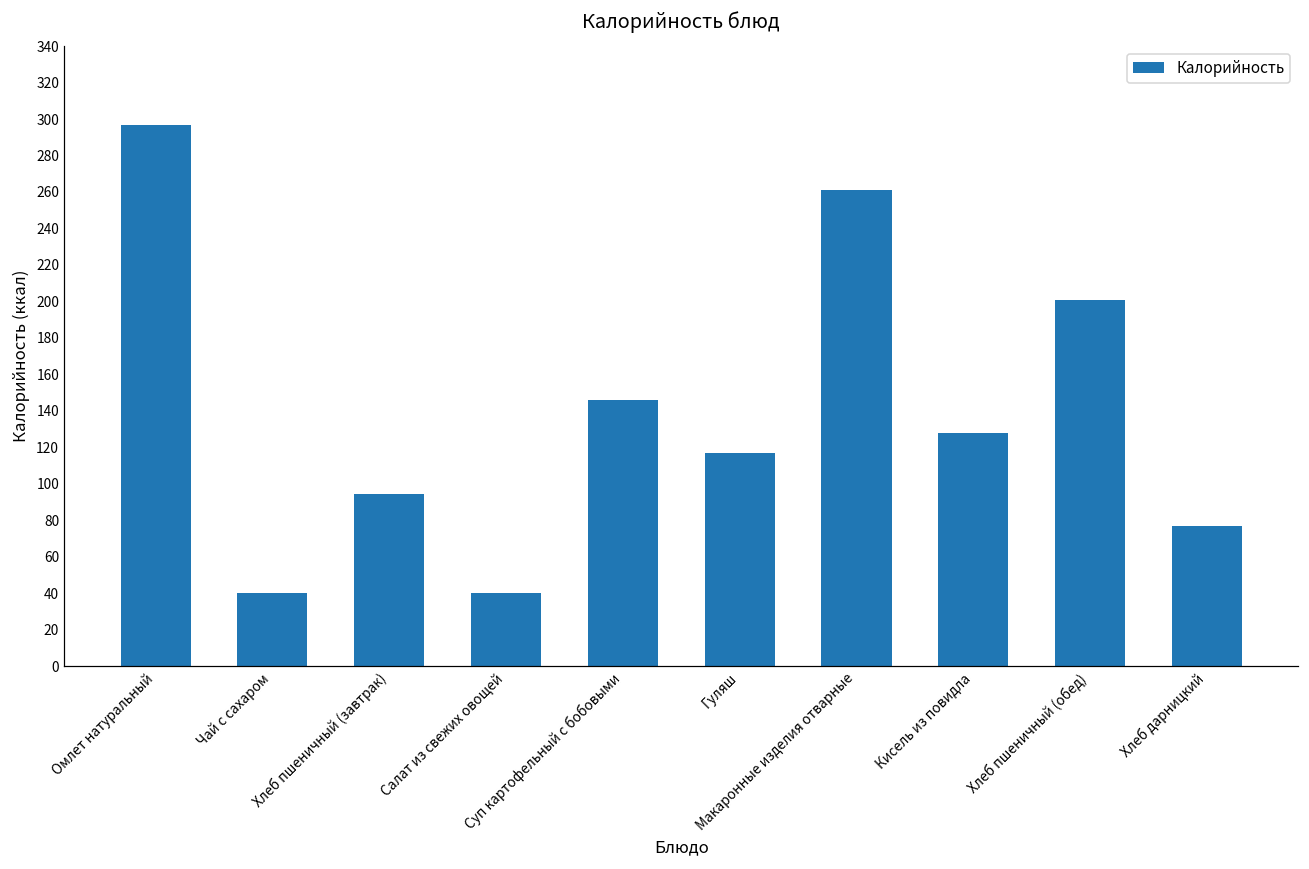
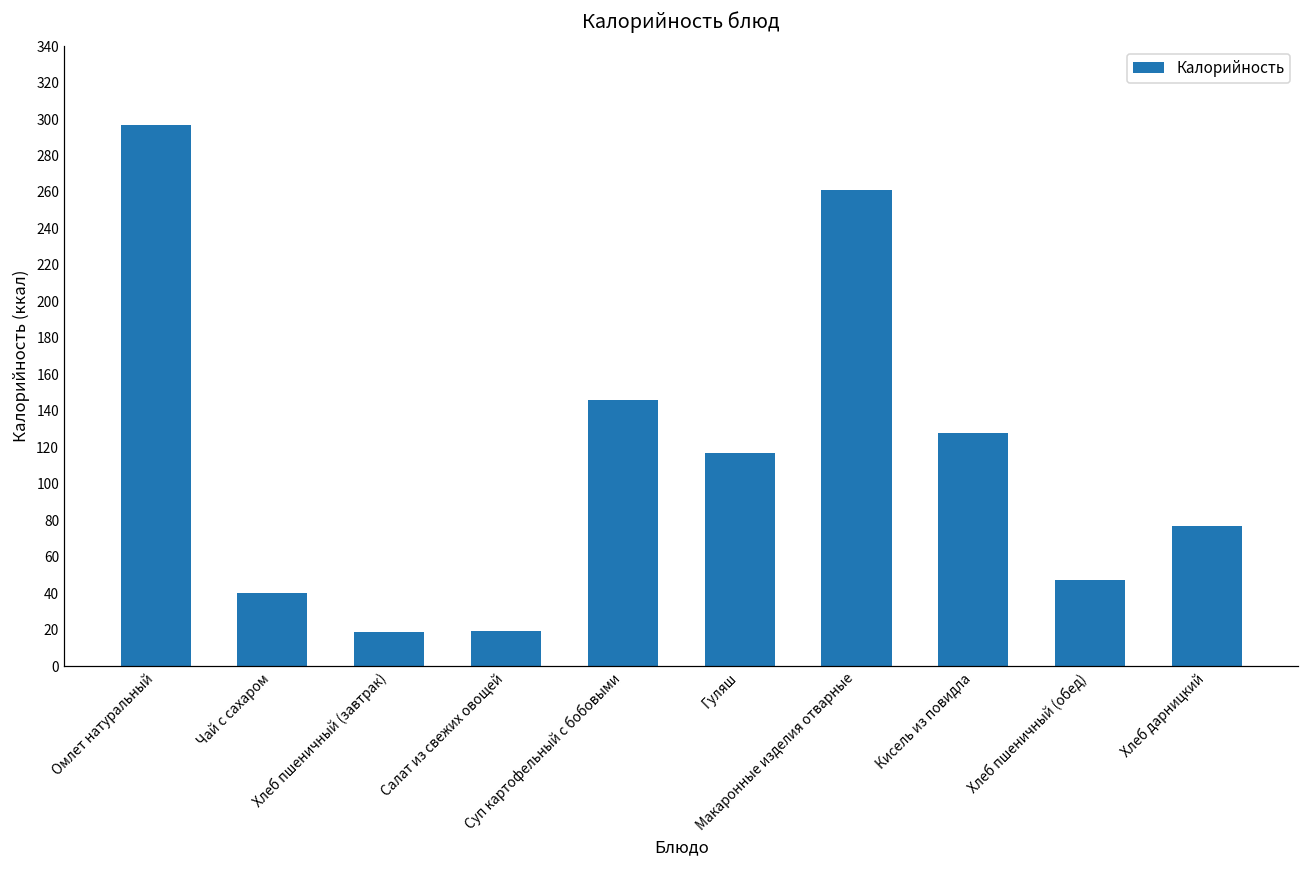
Хлеб пшеничный (завтрак): 94 -> 19
Салат из свежих овощей: 40 -> 19
Хлеб пшеничный (обед): 201 -> 47
